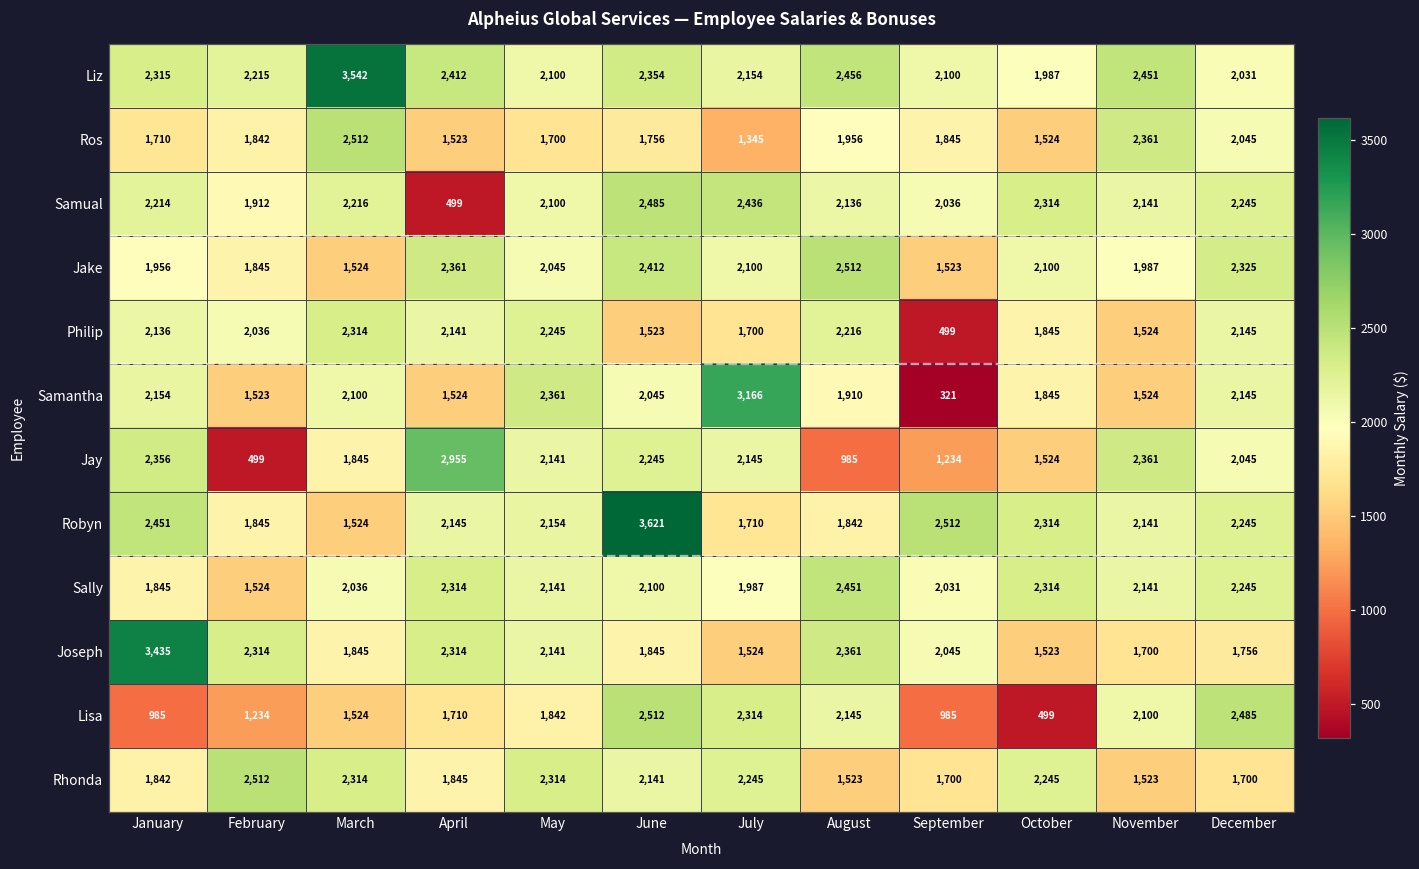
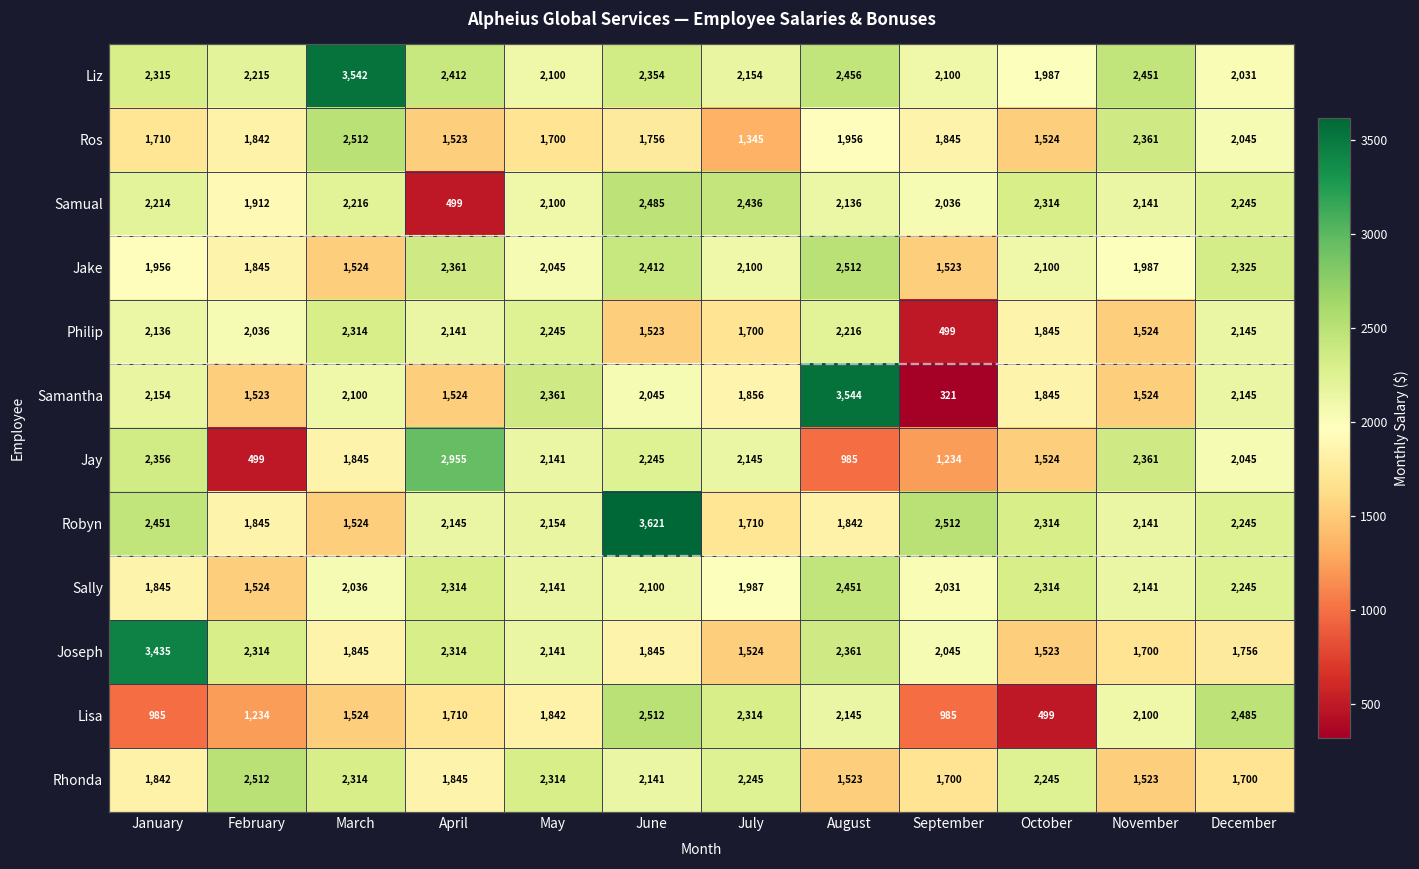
Samantha, July: 3,166 -> 1,856
Samantha, August: 1,910 -> 3,544
